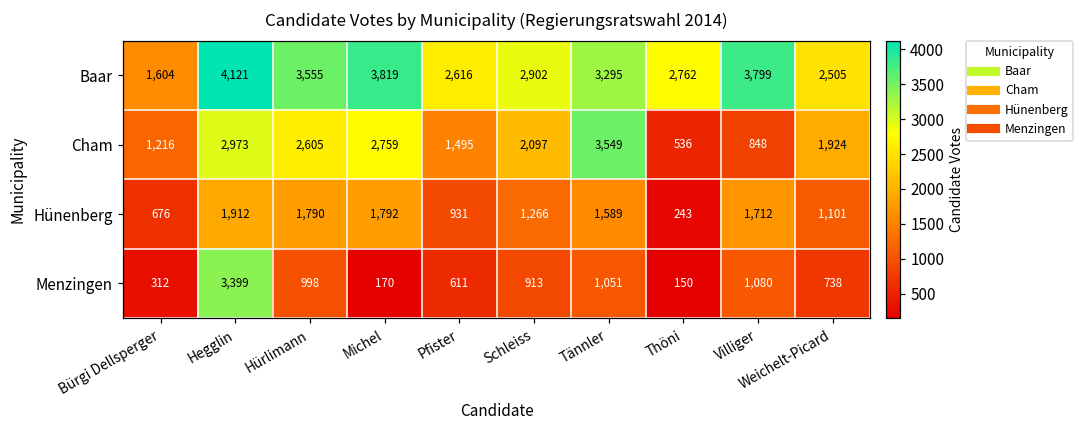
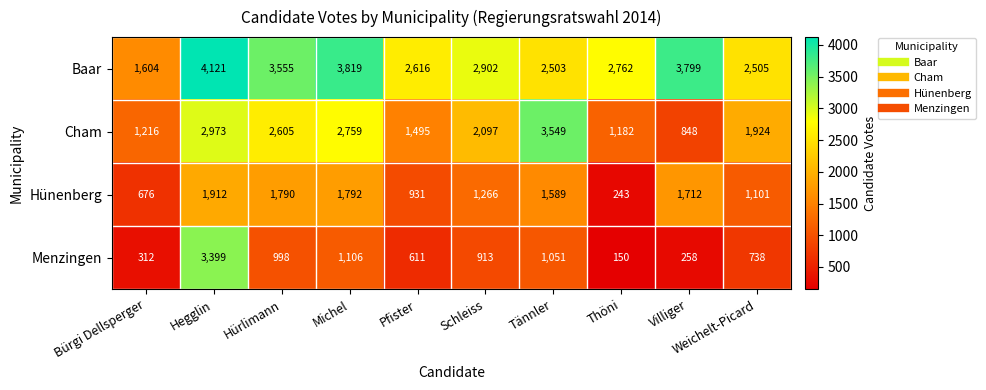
Baar, Tännler: 3,295 -> 2,503
Cham, Thöni: 536 -> 1,182
Menzingen, Michel: 170 -> 1,106
Menzingen, Villiger: 1,080 -> 258
